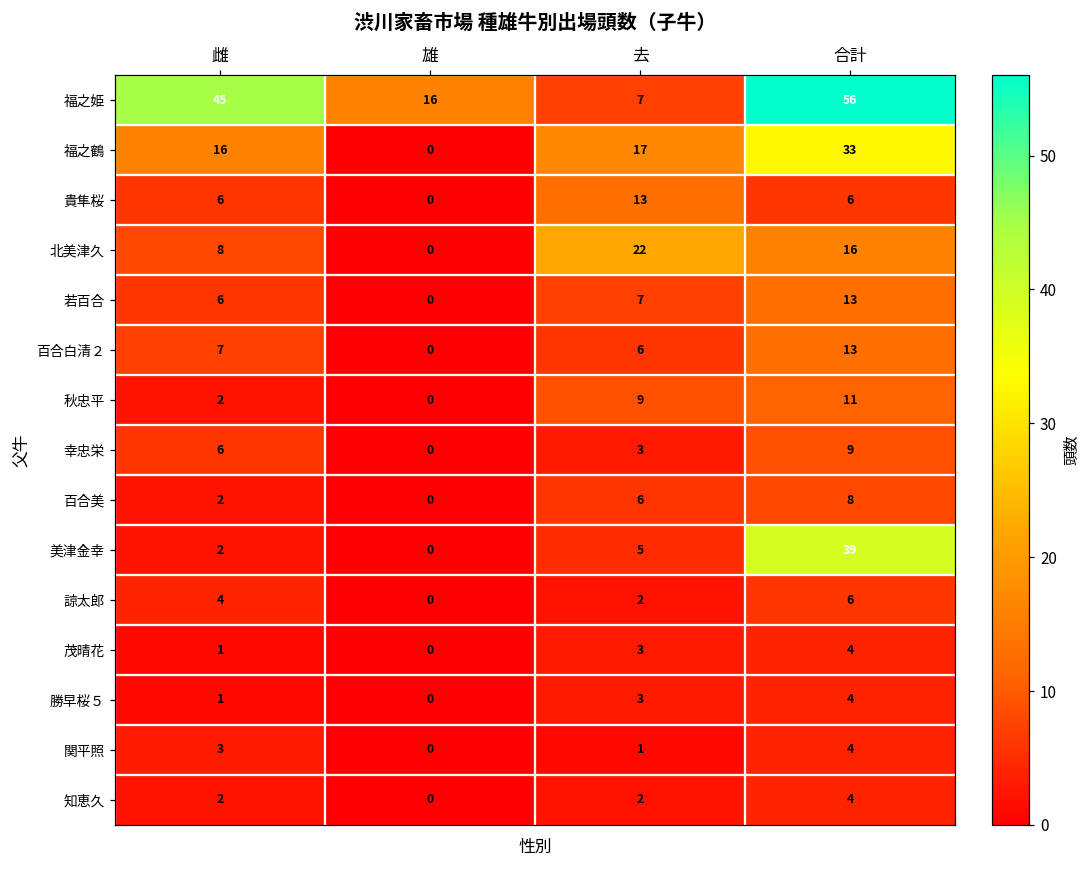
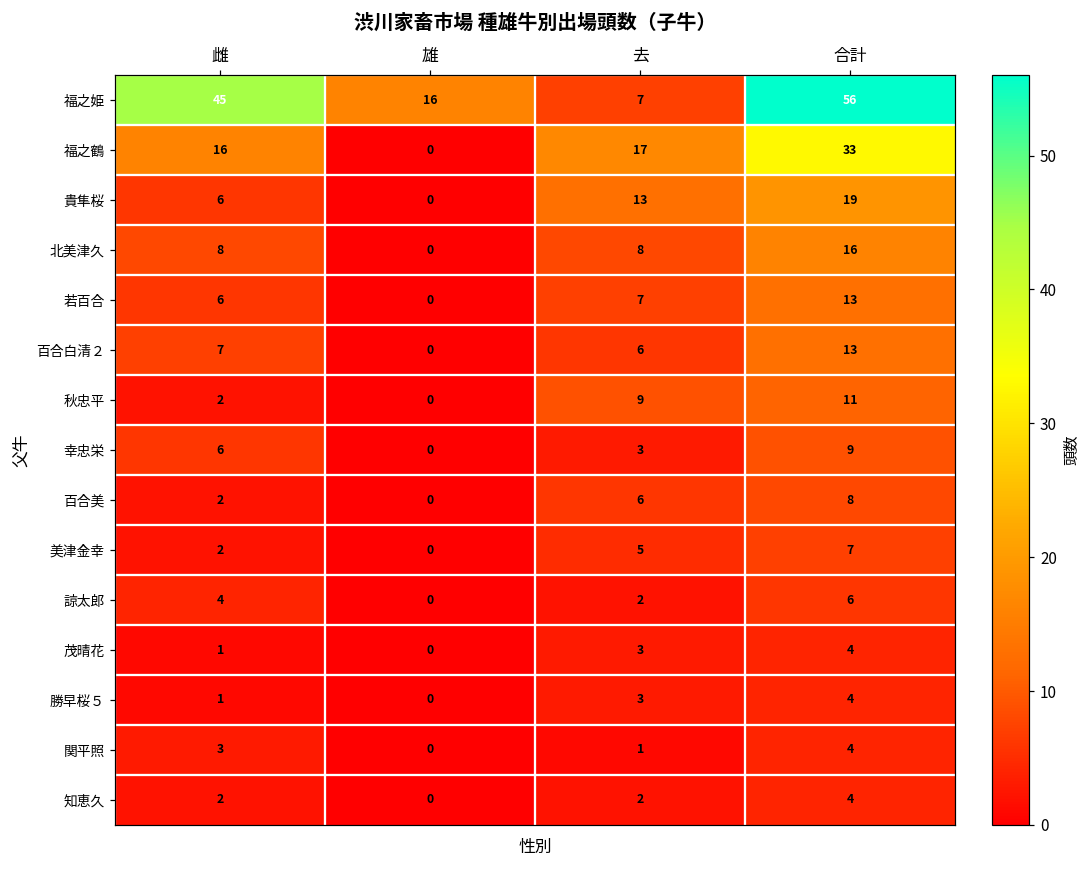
貴隼桜, 合計: 6 -> 19
北美津久, 去: 22 -> 8
美津金幸, 合計: 39 -> 7
